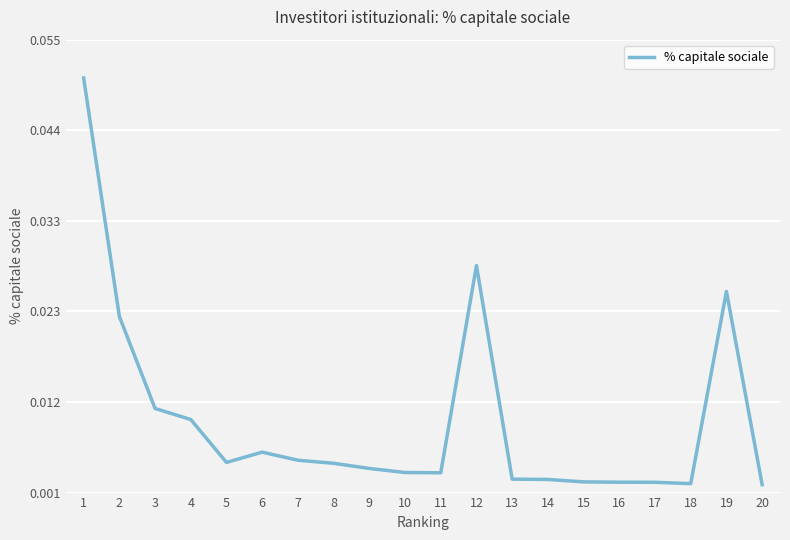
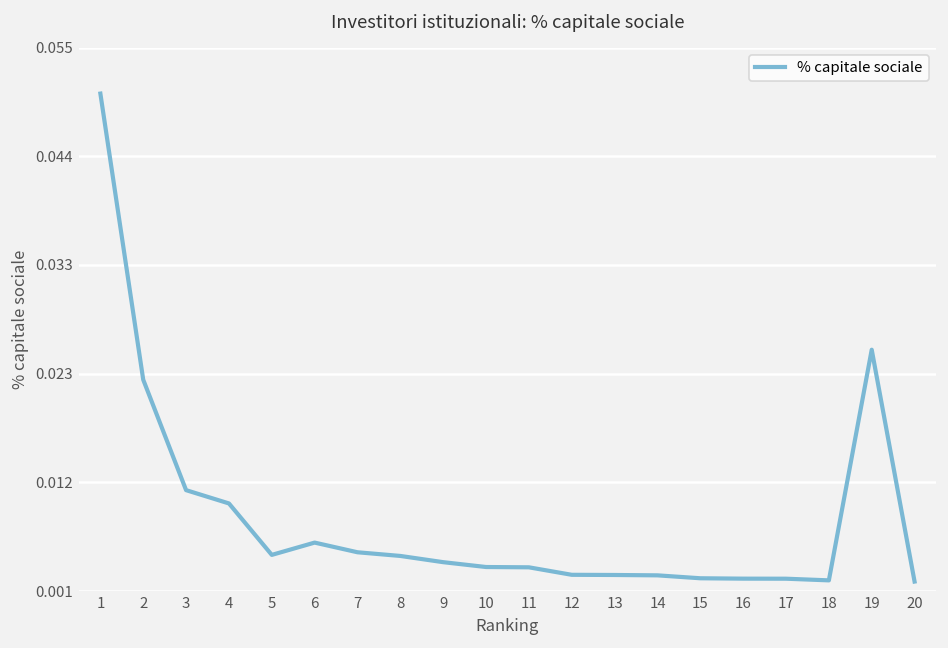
12: 0.028 -> 0.003
